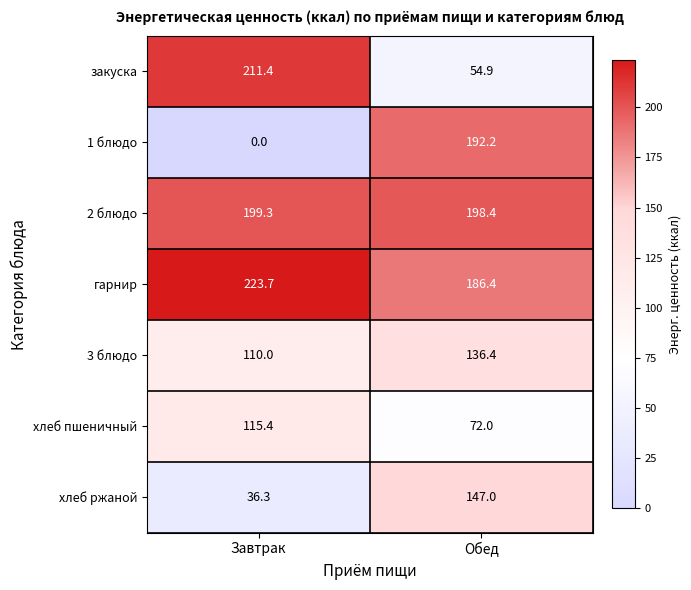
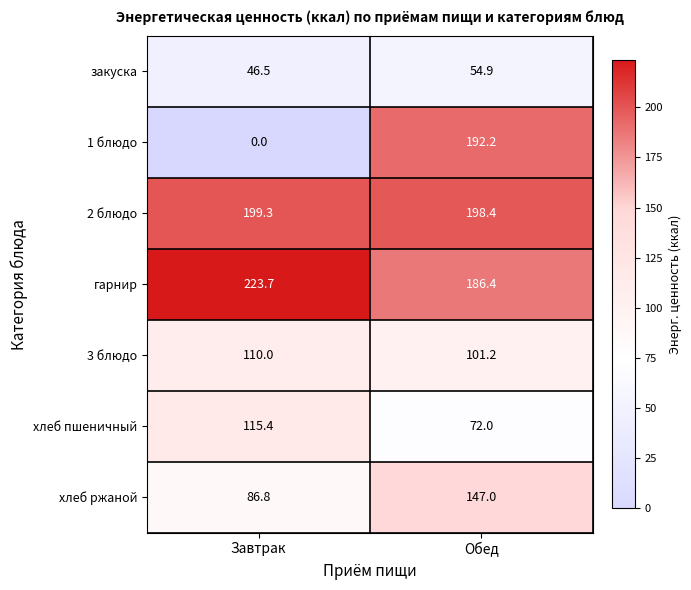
закуска, Завтрак: 211.4 -> 46.5
3 блюдо, Обед: 136.4 -> 101.2
хлеб ржаной, Завтрак: 36.3 -> 86.8
